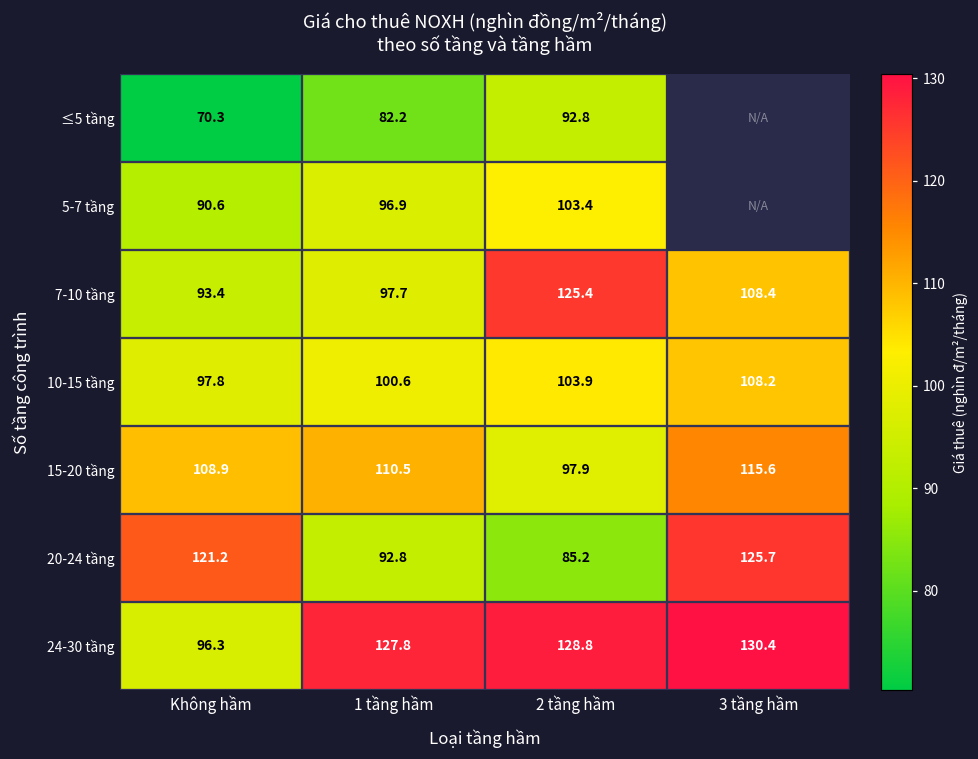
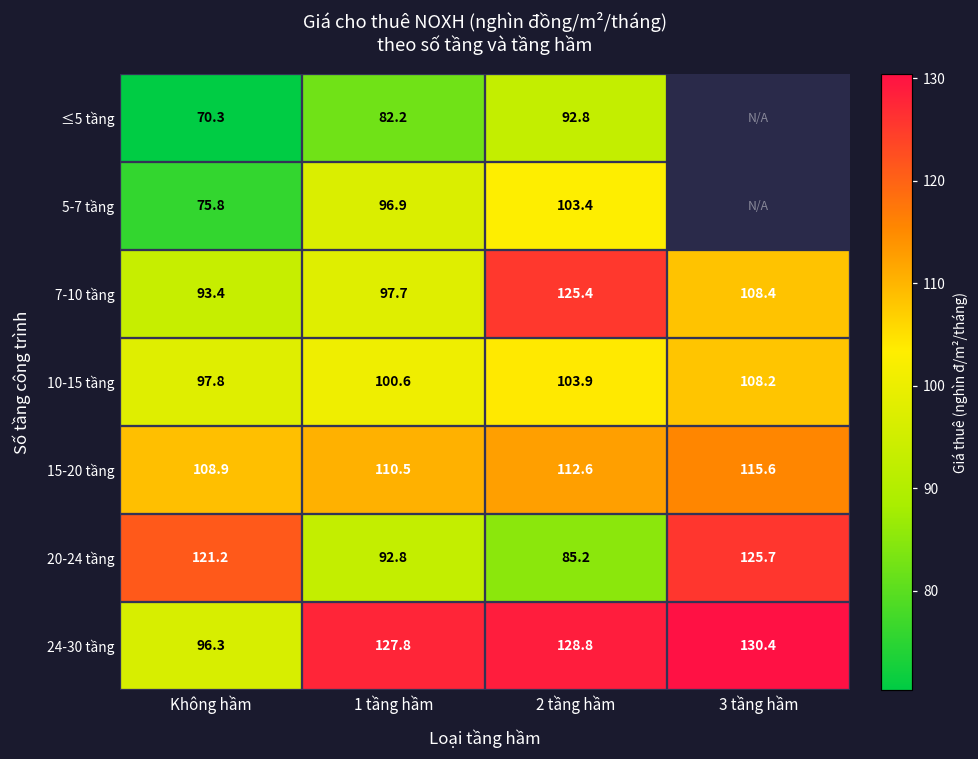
5-7 tầng, Không hầm: 90.6 -> 75.8
15-20 tầng, 2 tầng hầm: 97.9 -> 112.6
